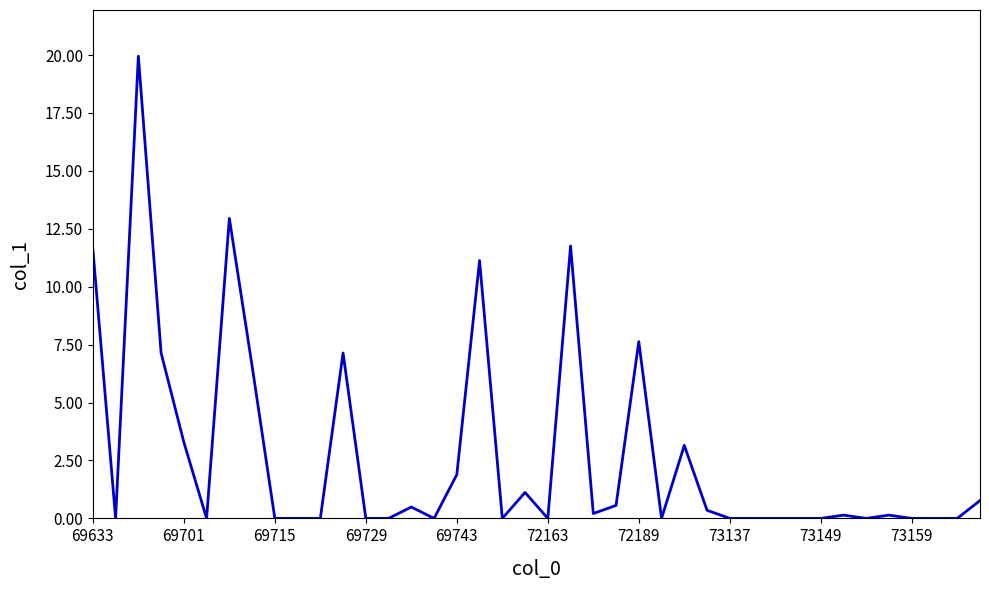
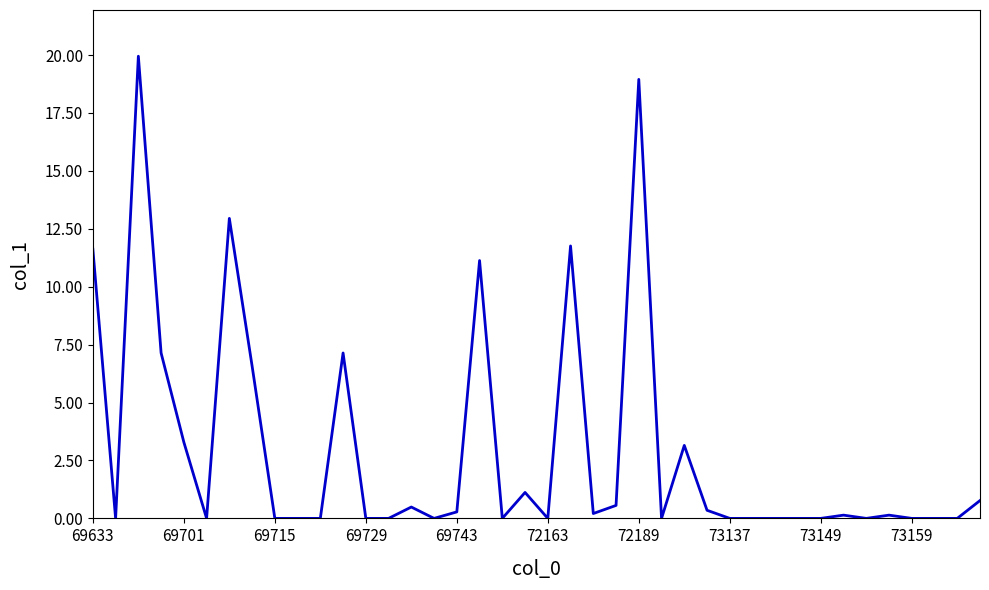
69743: 1.9 -> 0.3
72189: 7.6 -> 19.0
